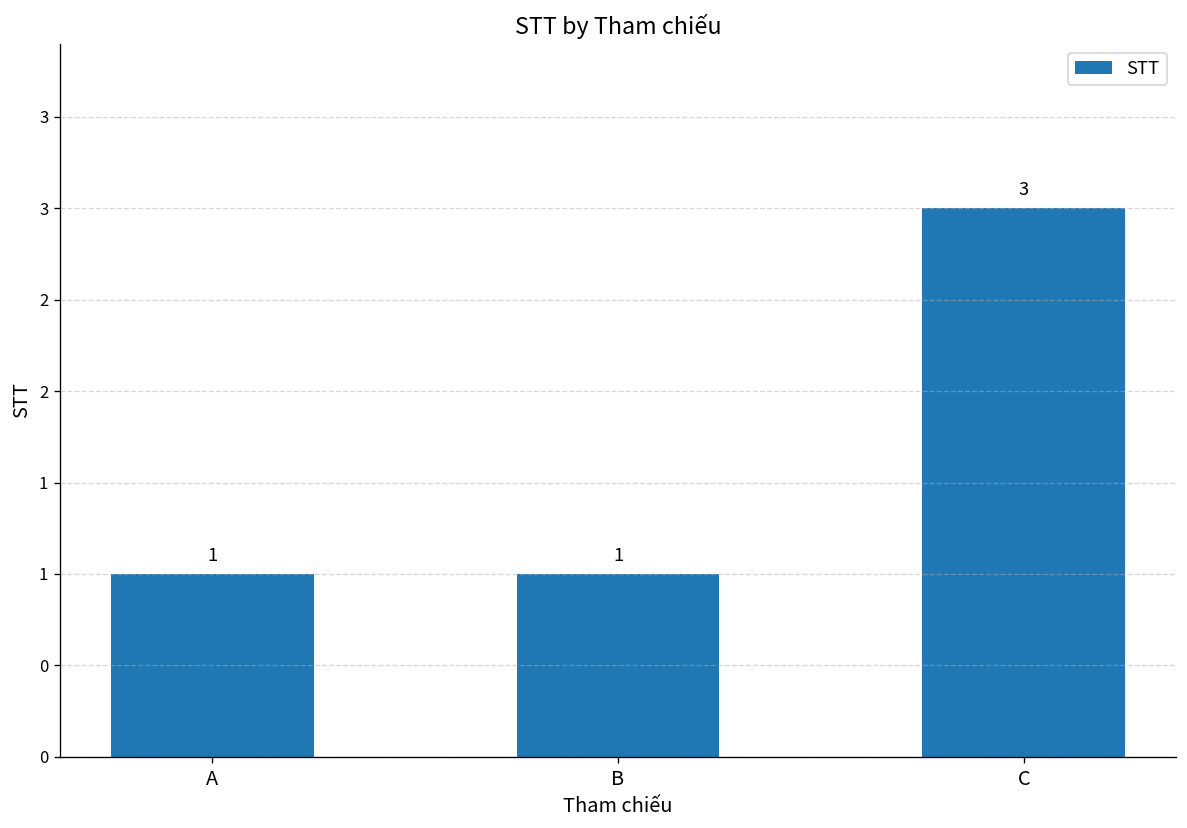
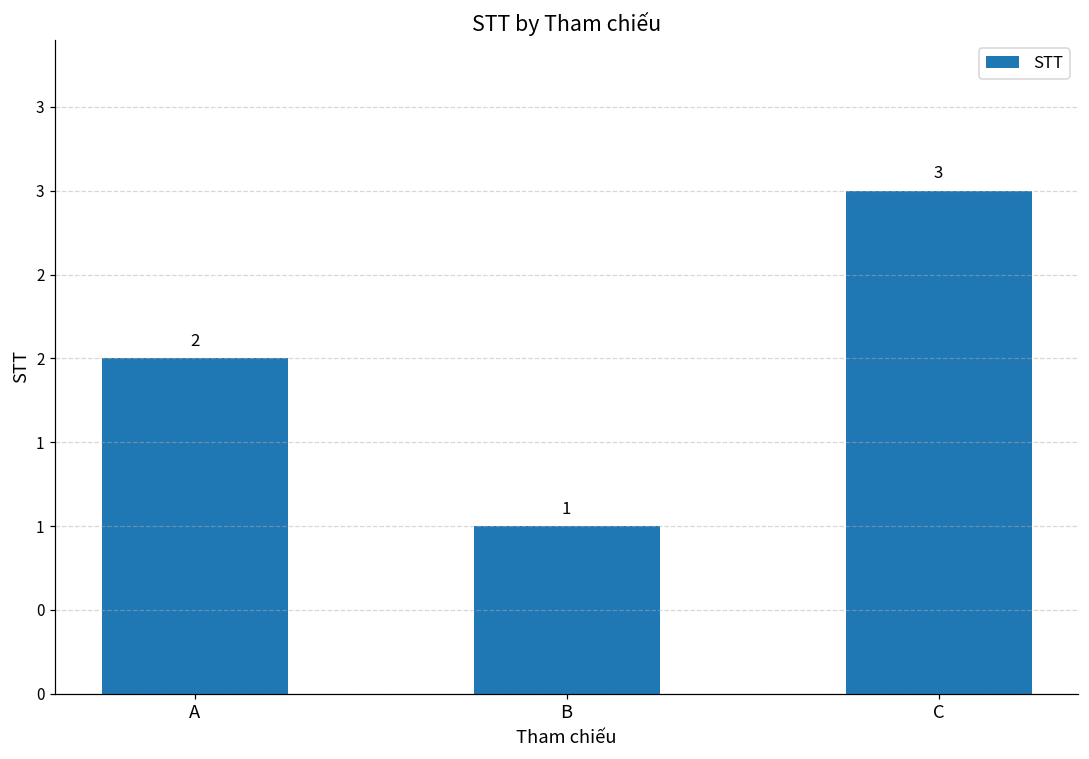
A: 1 -> 2
